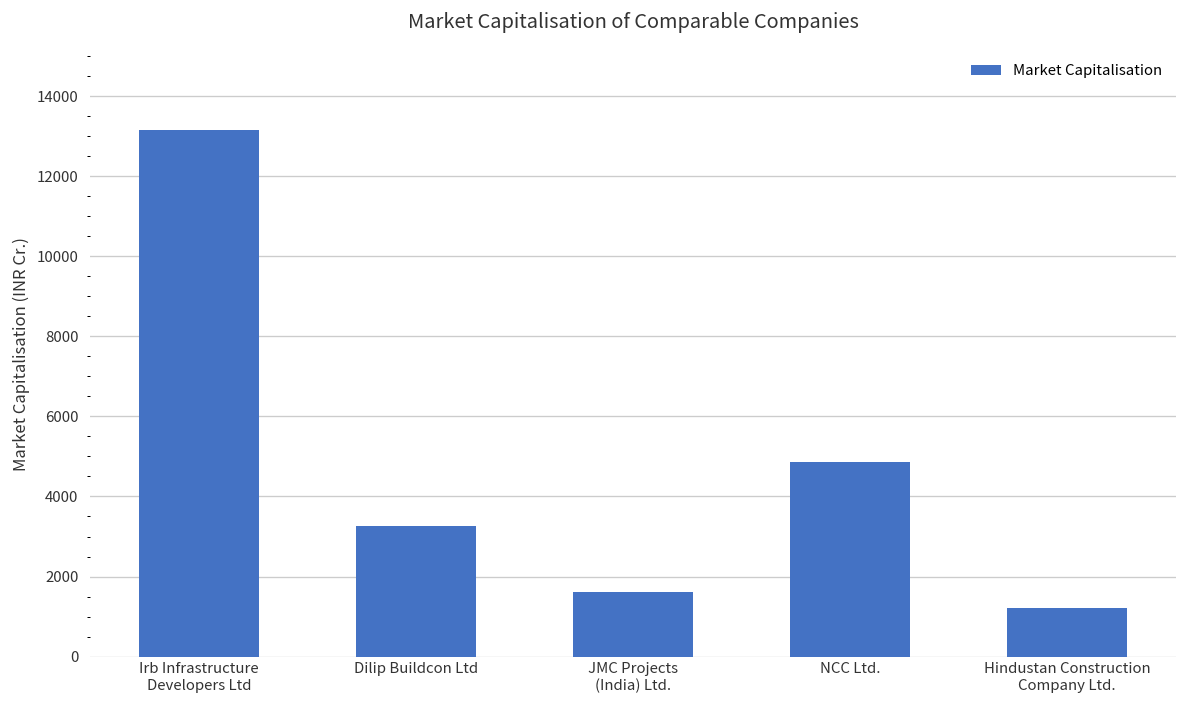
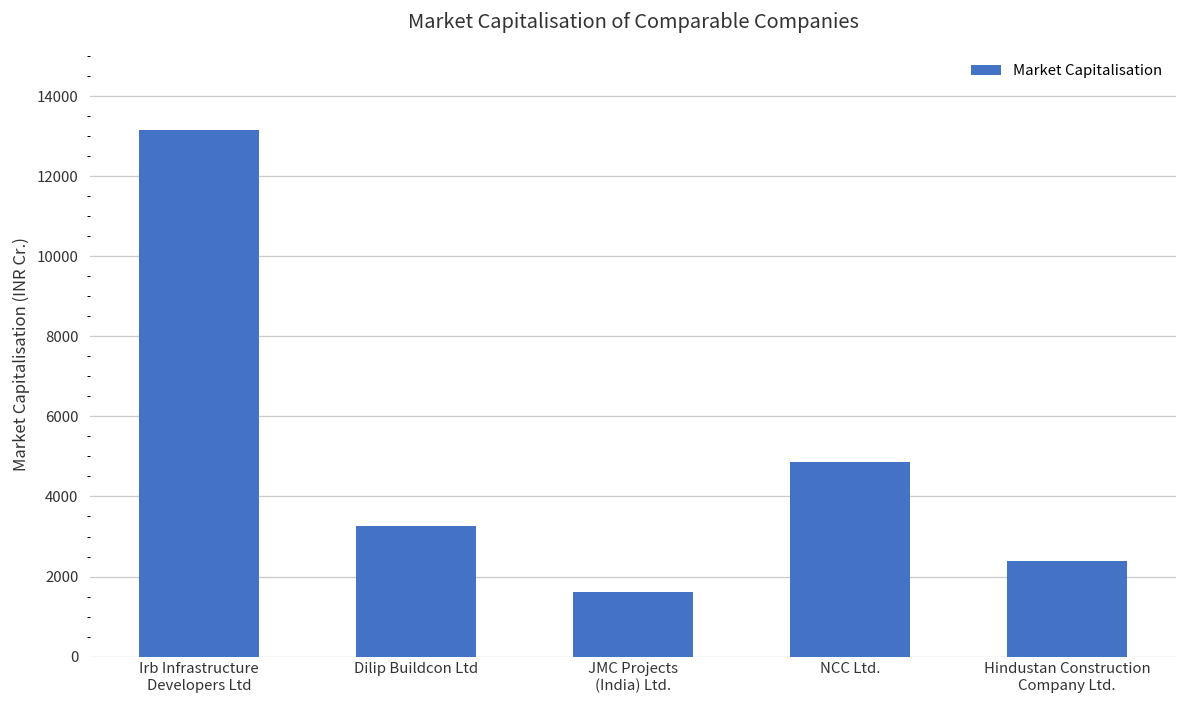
Hindustan Construction Company Ltd.: 1200 -> 2400
